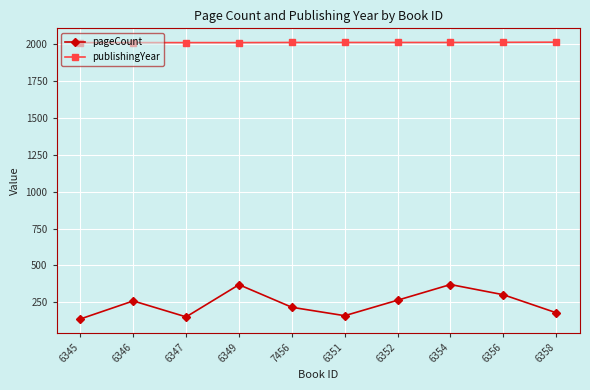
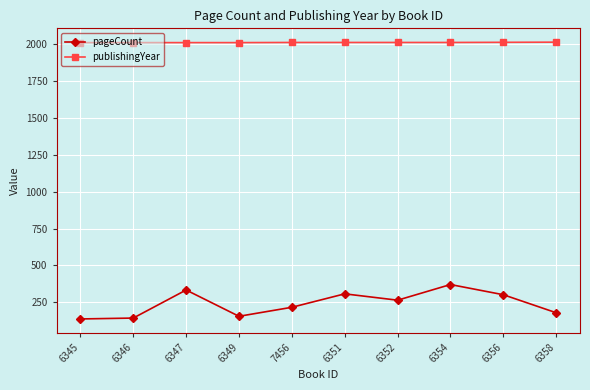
pageCount, 6346: 260 -> 140
pageCount, 6347: 150 -> 330
pageCount, 6349: 370 -> 160
pageCount, 6351: 160 -> 310
